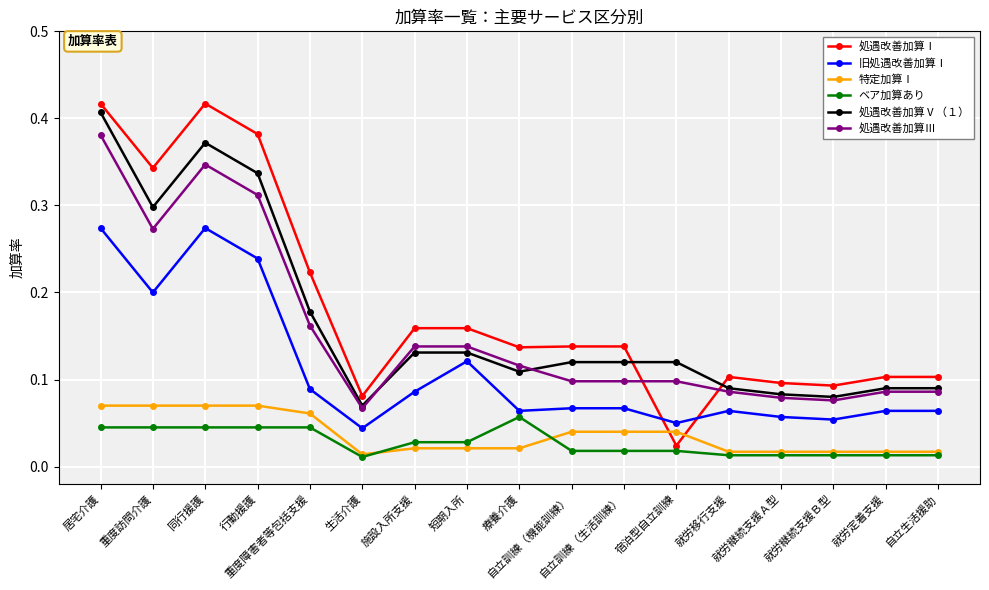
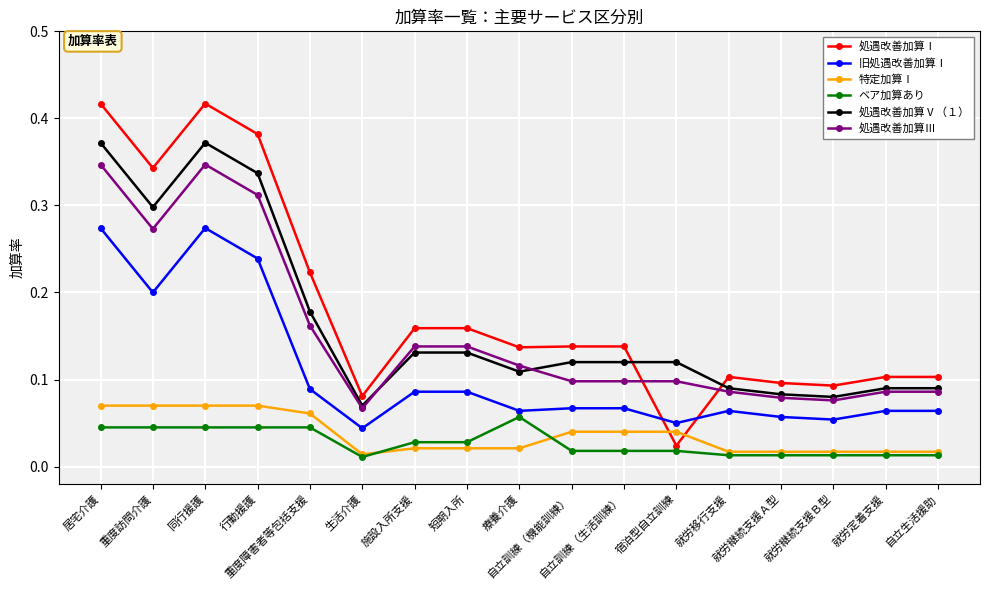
処遇改善加算Ⅴ（１）, 居宅介護: 0.41 -> 0.37
処遇改善加算Ⅲ, 居宅介護: 0.38 -> 0.35
旧処遇改善加算Ⅰ, 短期入所: 0.12 -> 0.09
